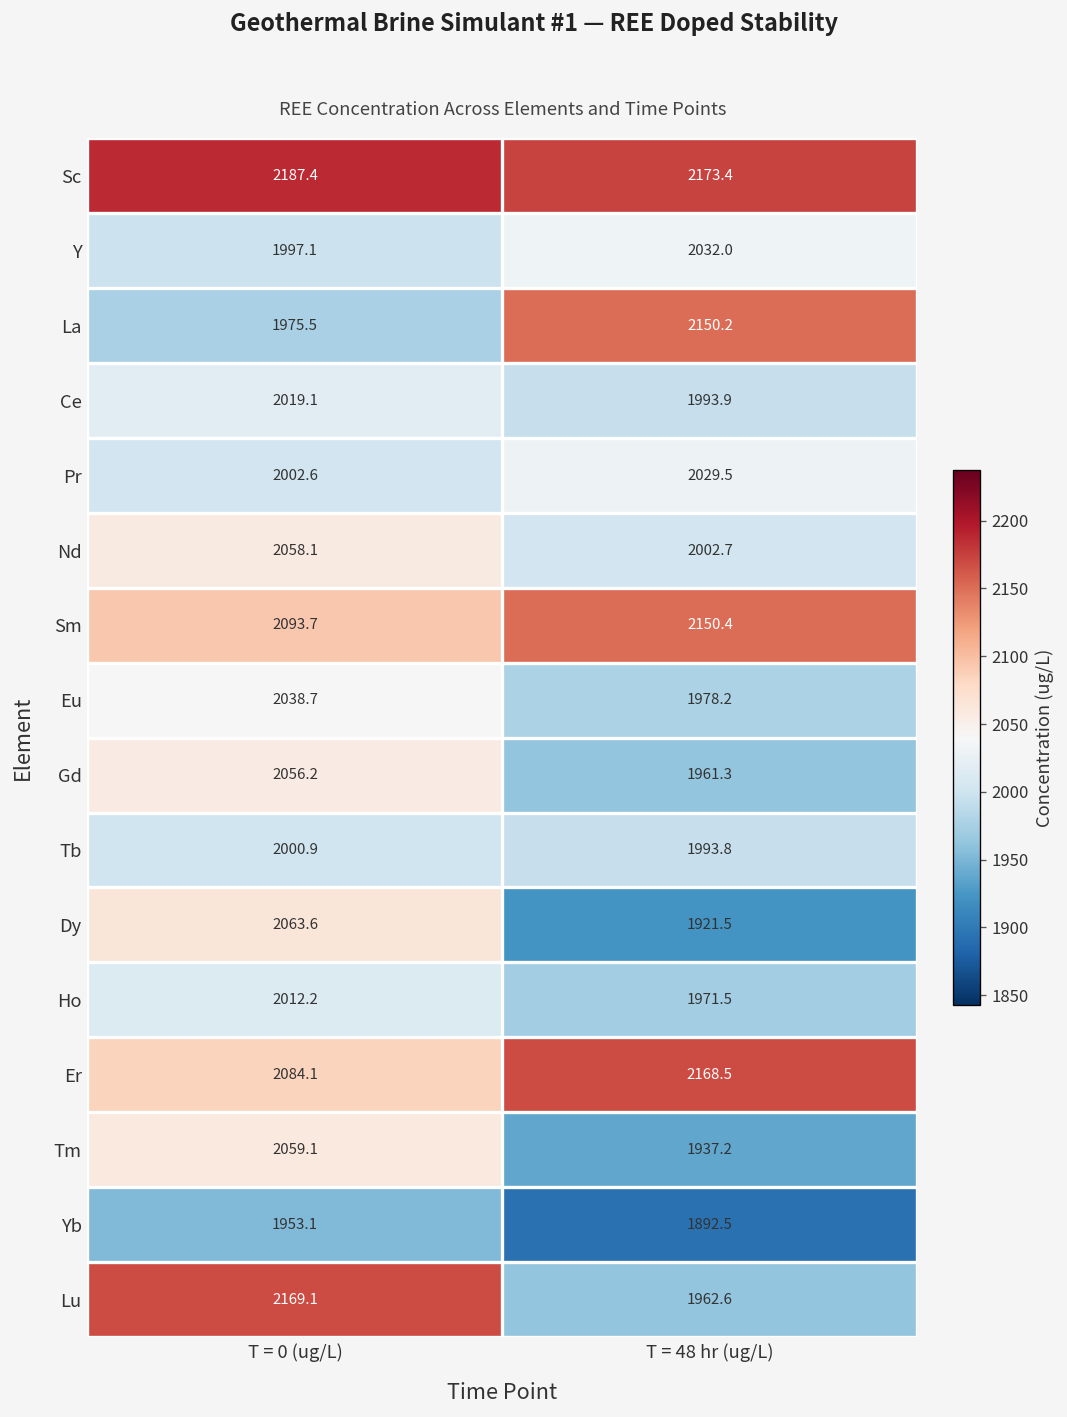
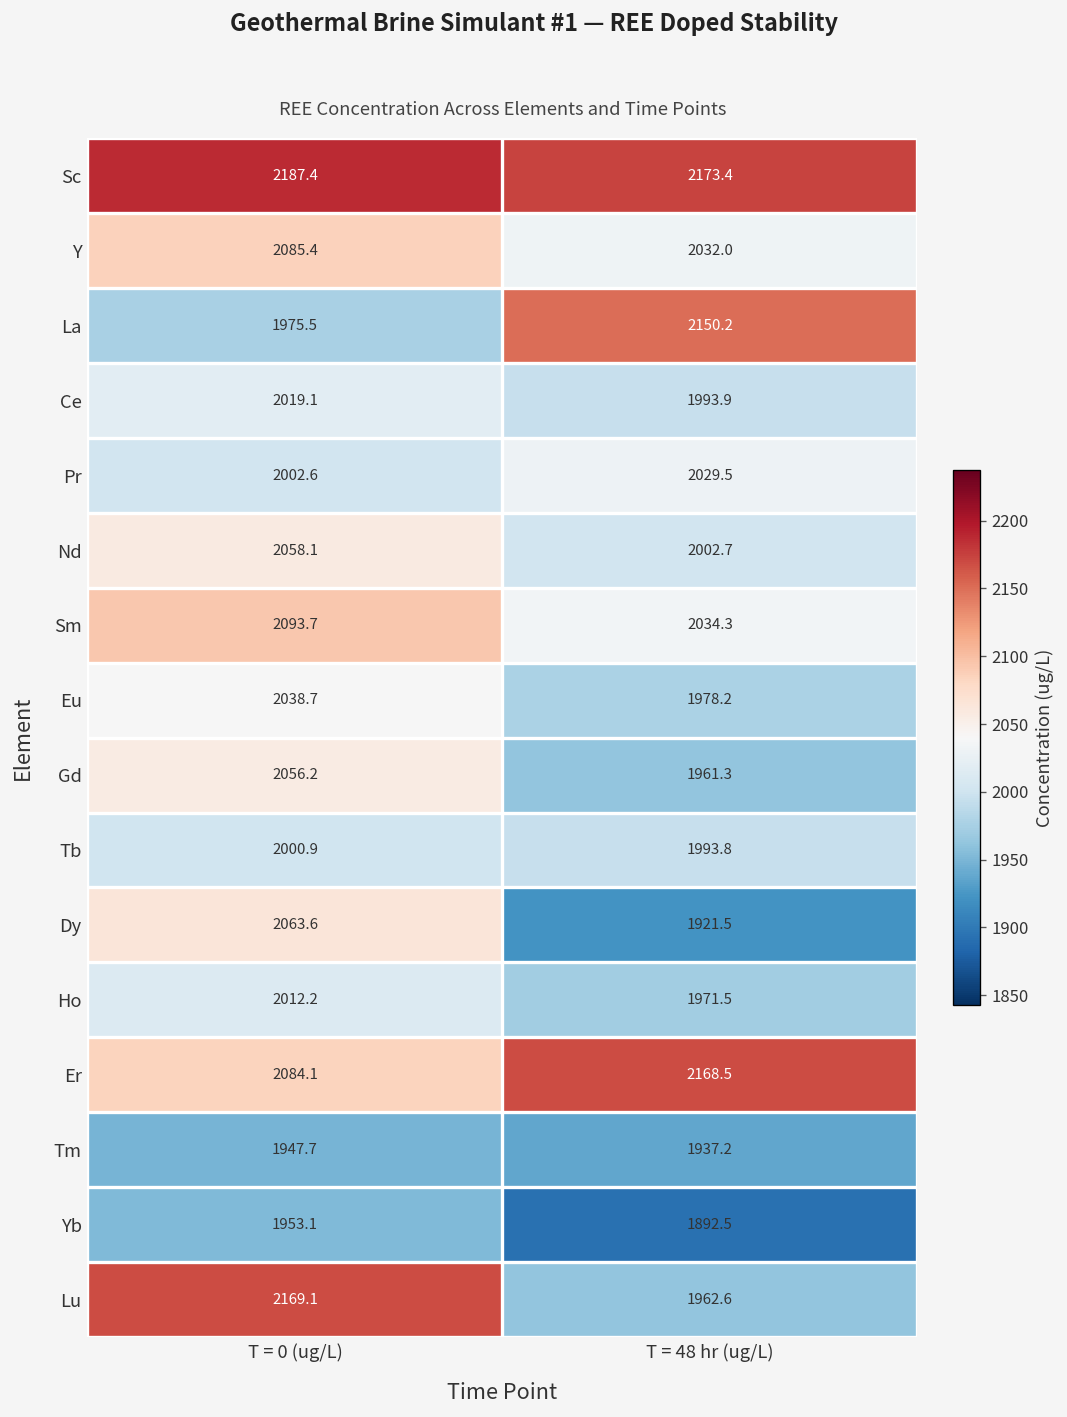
Y, T = 0 (ug/L): 1997.1 -> 2085.4
Sm, T = 48 hr (ug/L): 2150.4 -> 2034.3
Tm, T = 0 (ug/L): 2059.1 -> 1947.7
